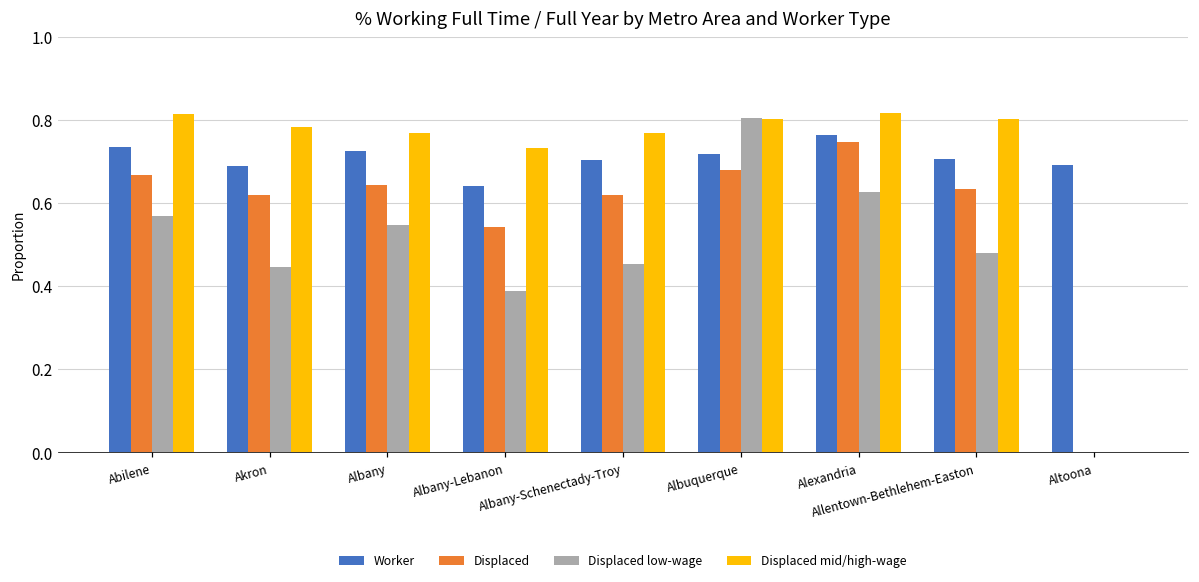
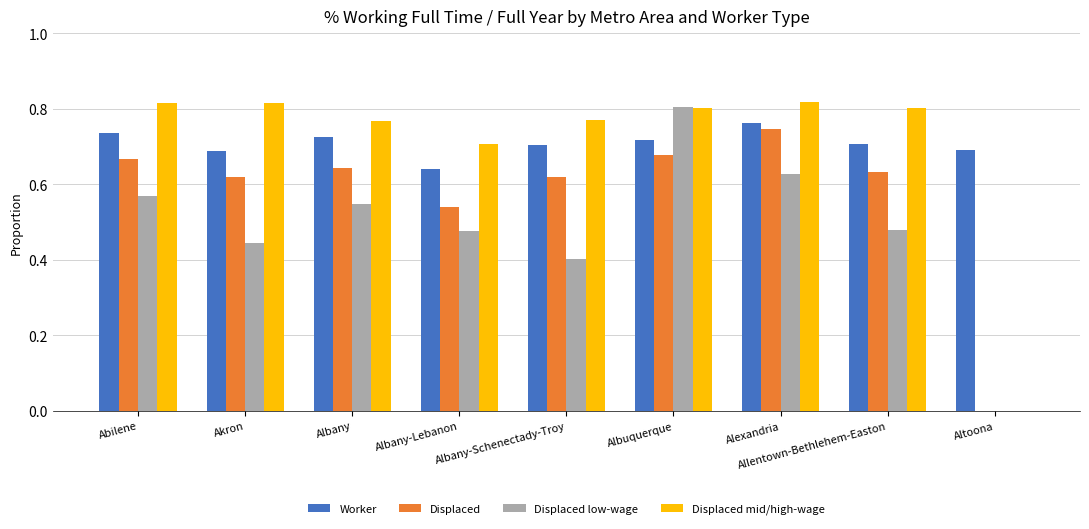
Displaced mid/high-wage, Akron: 0.78 -> 0.81
Displaced low-wage, Albany-Lebanon: 0.39 -> 0.48
Displaced mid/high-wage, Albany-Lebanon: 0.73 -> 0.71
Displaced low-wage, Albany-Schenectady-Troy: 0.45 -> 0.40
